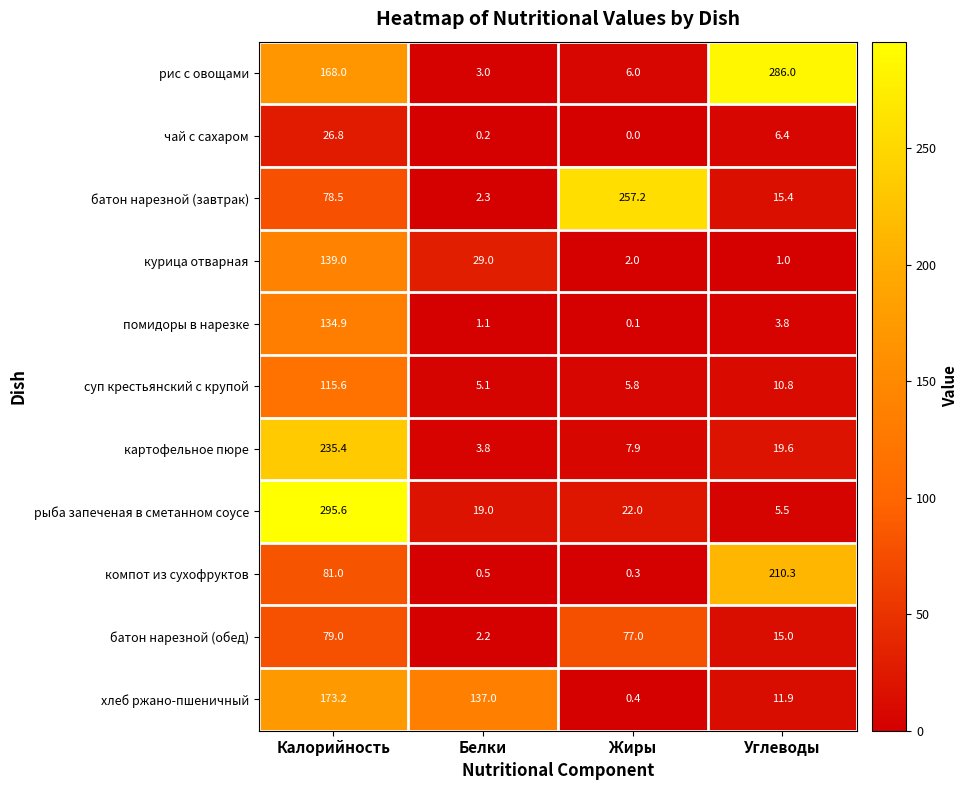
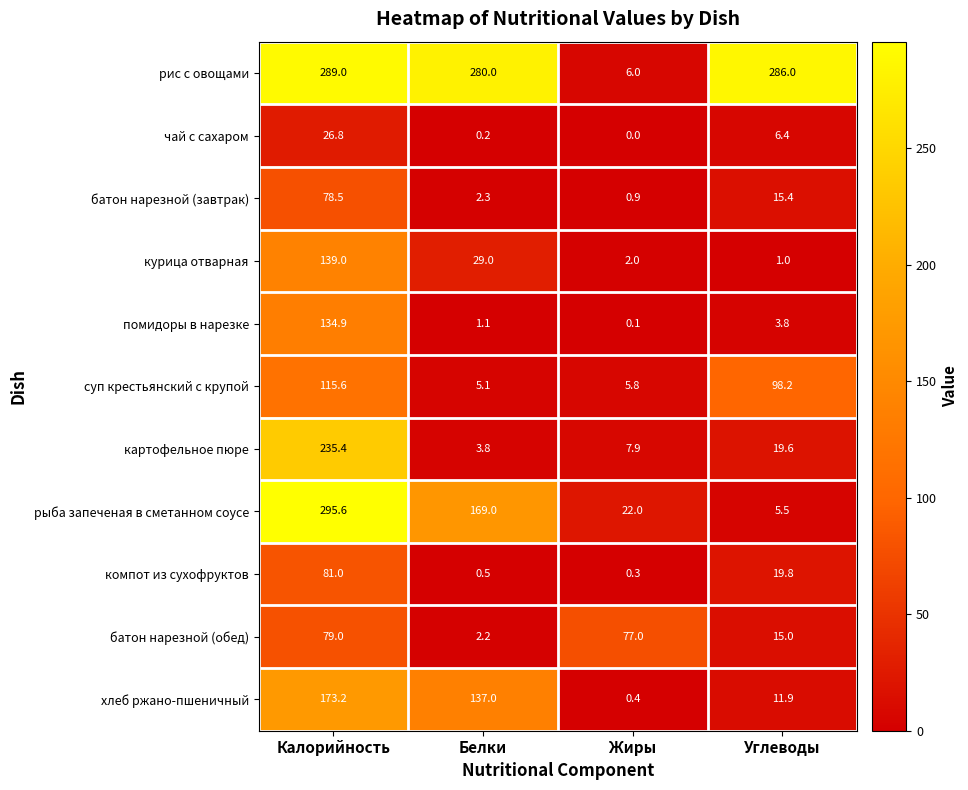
рис с овощами, Калорийность: 168.0 -> 289.0
рис с овощами, Белки: 3.0 -> 280.0
батон нарезной (завтрак), Жиры: 257.2 -> 0.9
суп крестьянский с крупой, Углеводы: 10.8 -> 98.2
рыба запеченая в сметанном соусе, Белки: 19.0 -> 169.0
компот из сухофруктов, Углеводы: 210.3 -> 19.8
